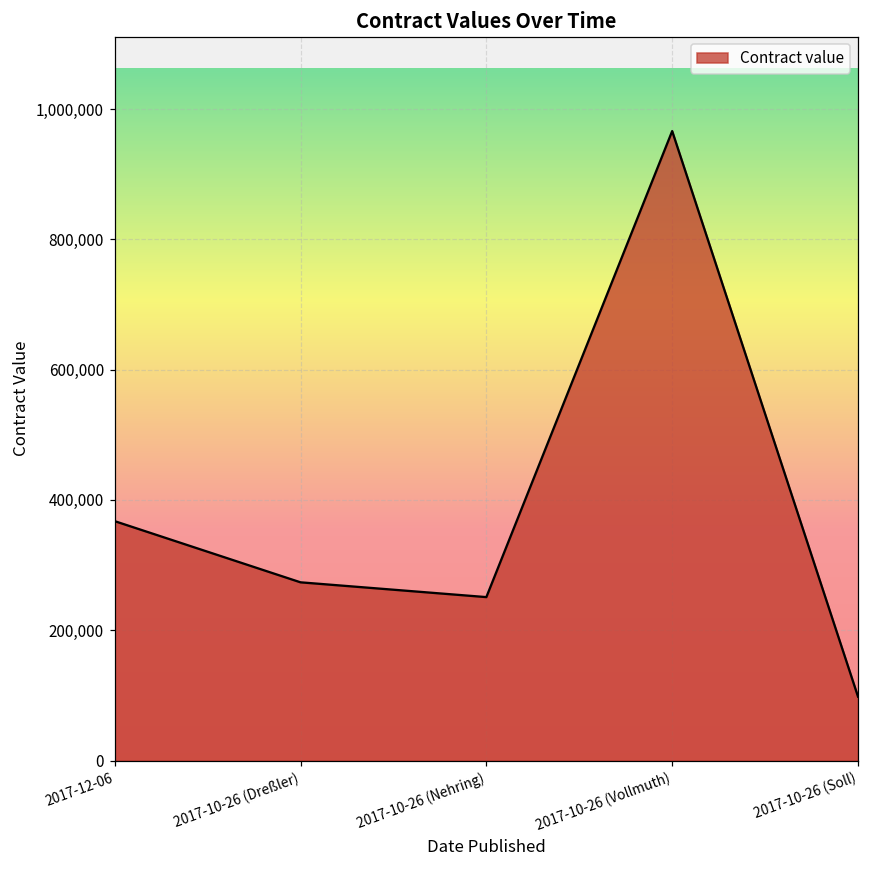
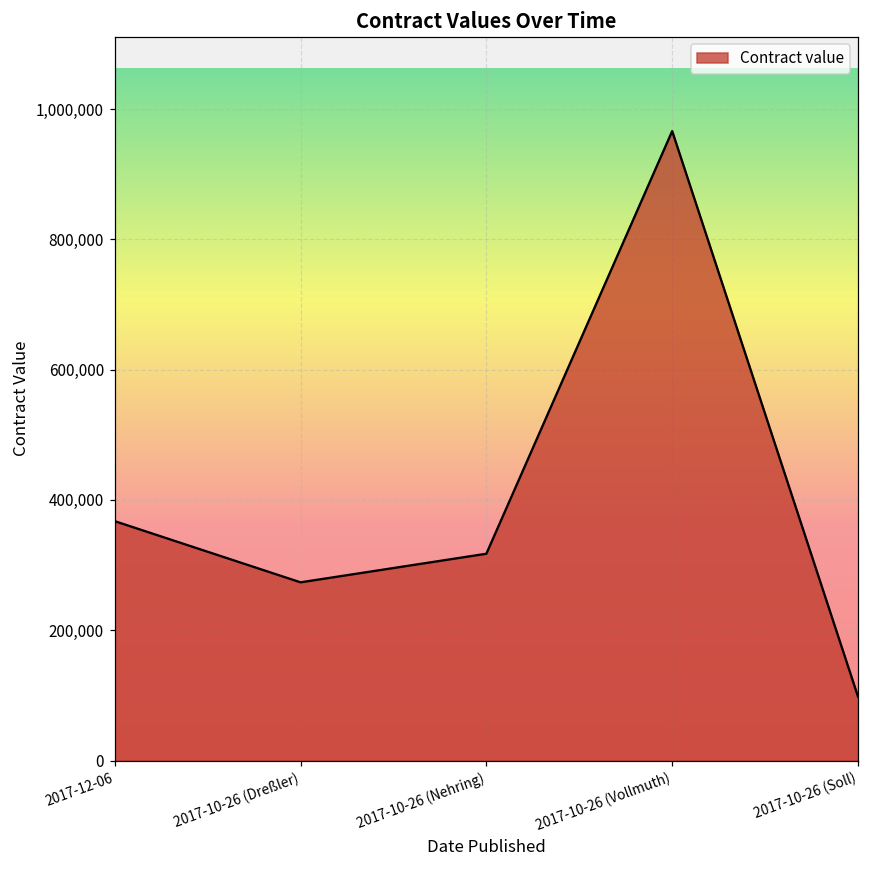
2017-10-26 (Nehring): 250,000 -> 320,000
